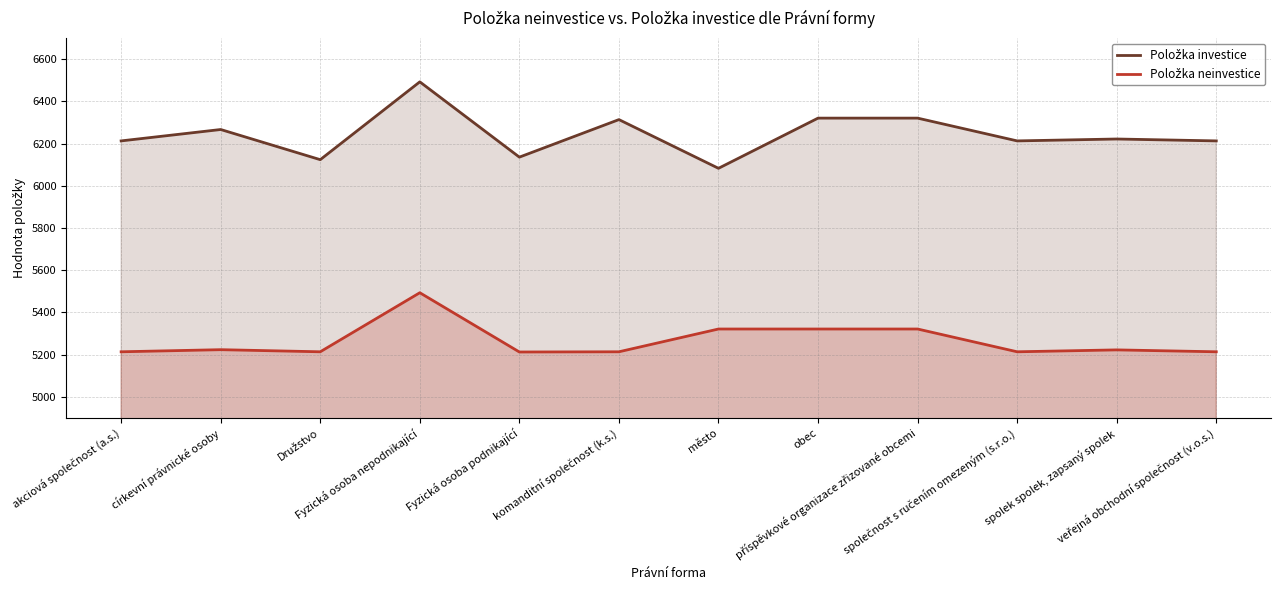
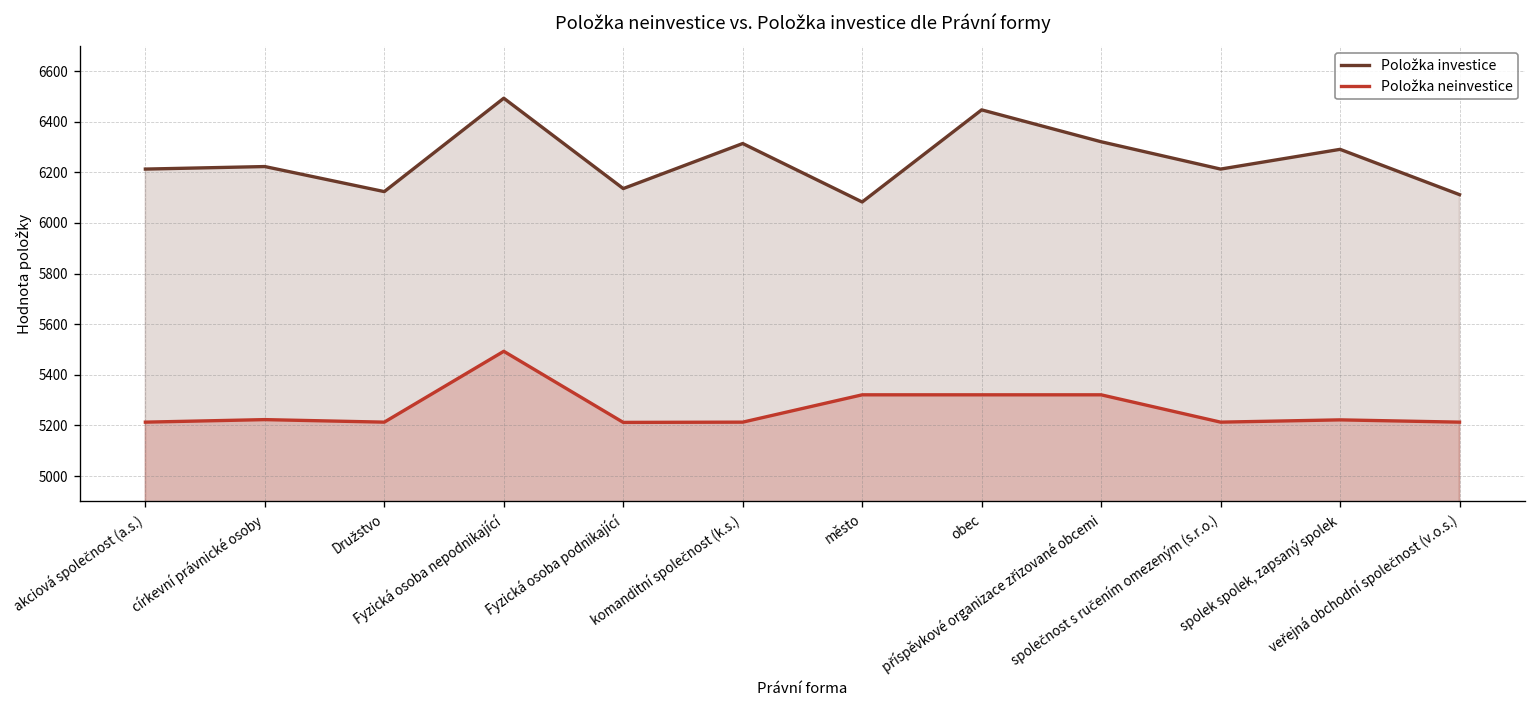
Položka investice, církevní právnické osoby: 6270 -> 6220
Položka investice, obec: 6320 -> 6450
Položka investice, spolek spolek, zapsaný spolek: 6220 -> 6290
Položka investice, veřejná obchodní společnost (v.o.s.): 6210 -> 6110
